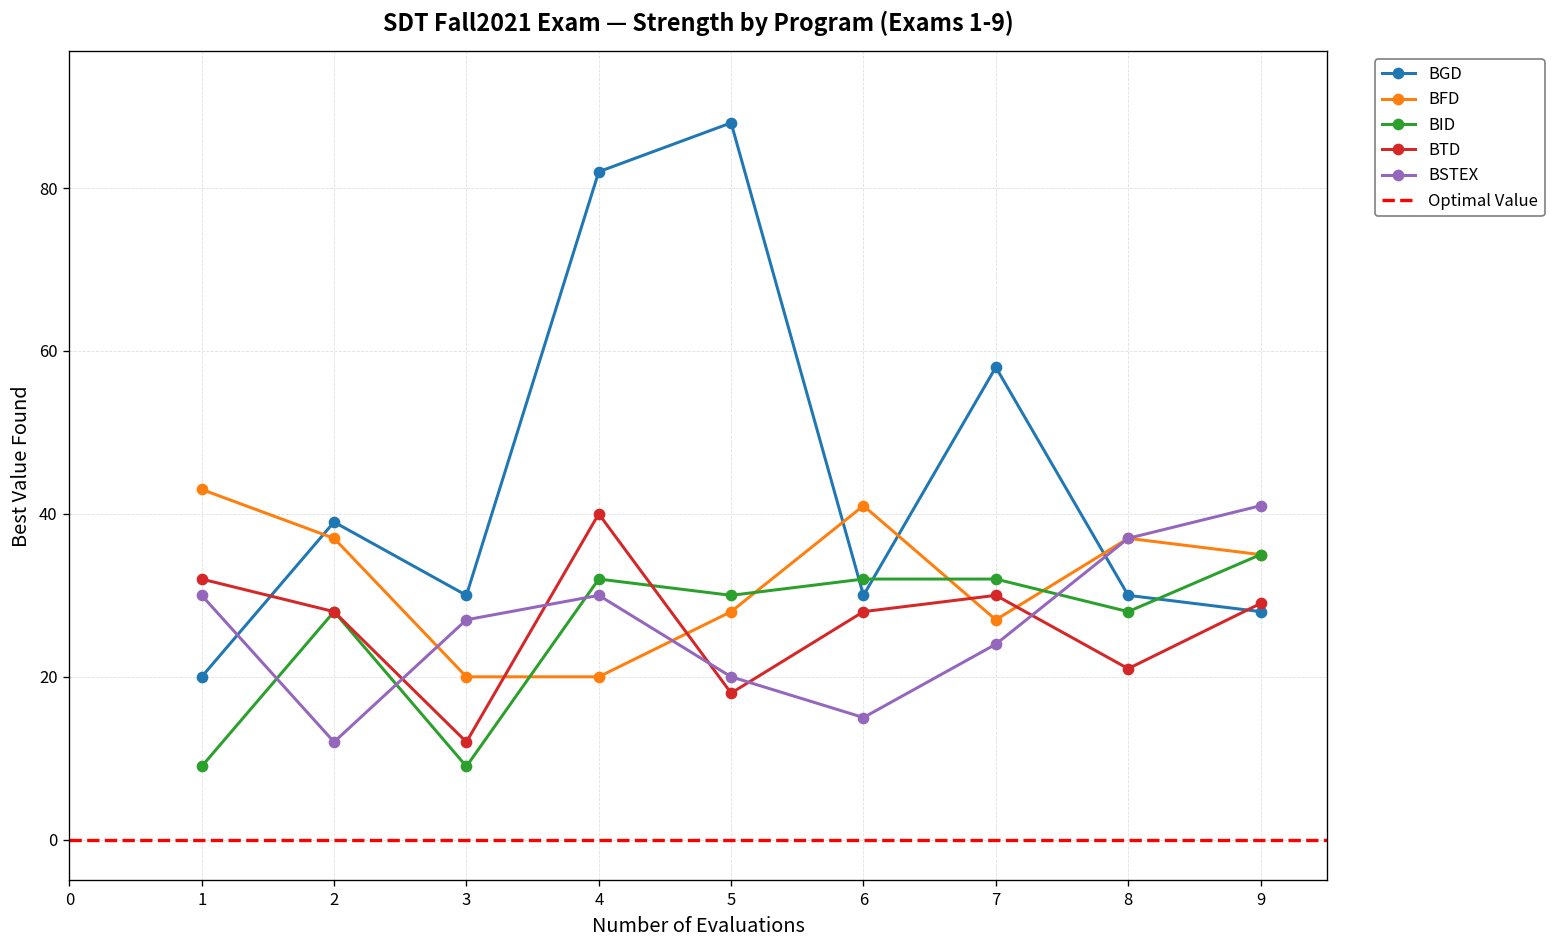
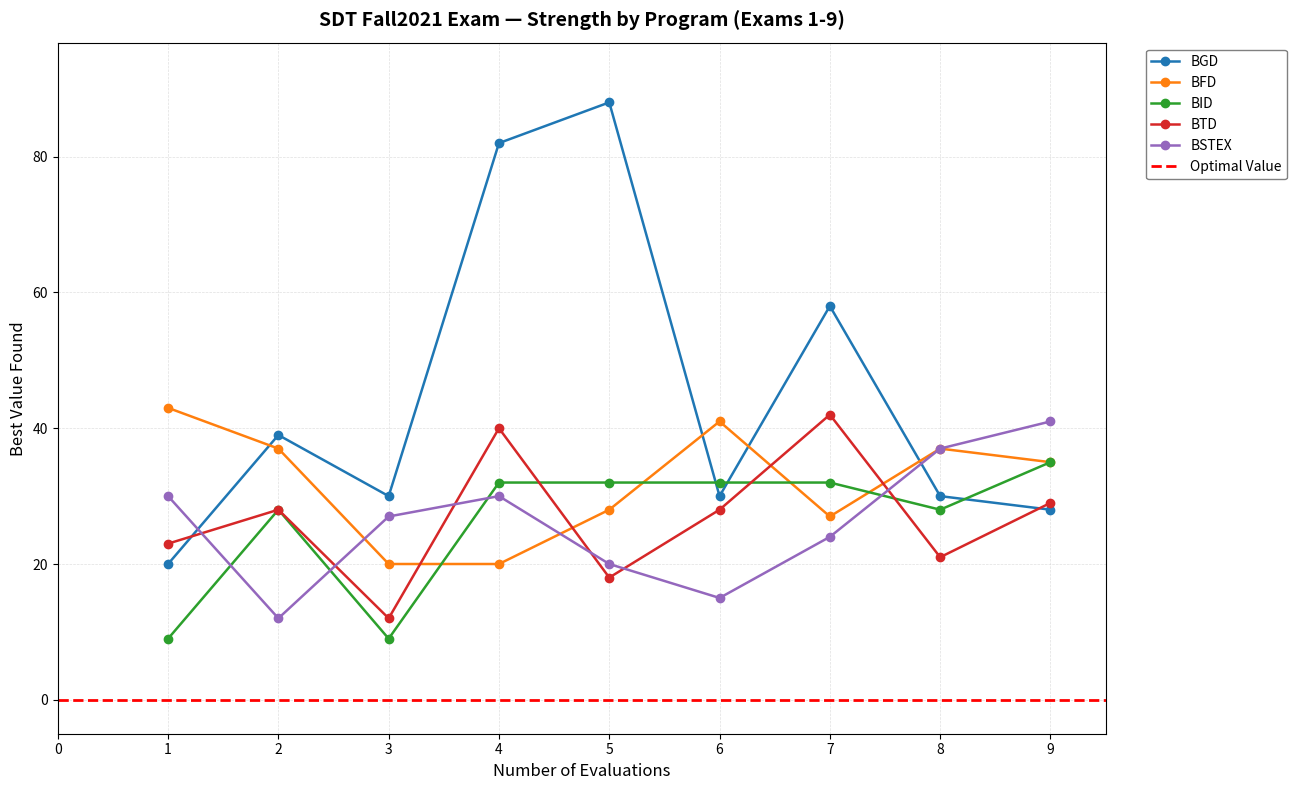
BTD, 1: 32 -> 23
BID, 5: 30 -> 32
BTD, 7: 30 -> 42
